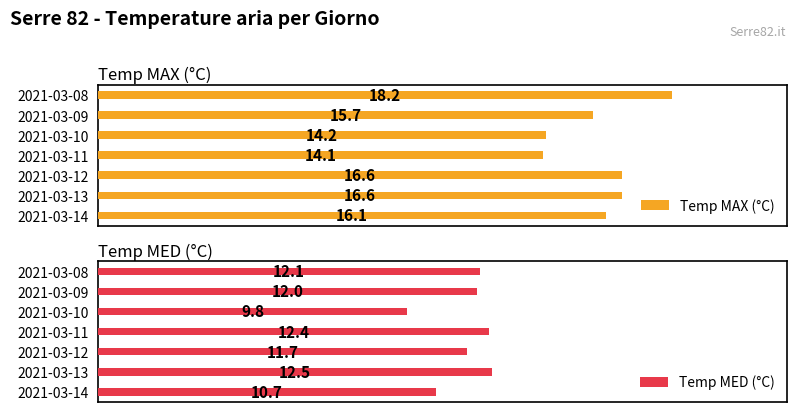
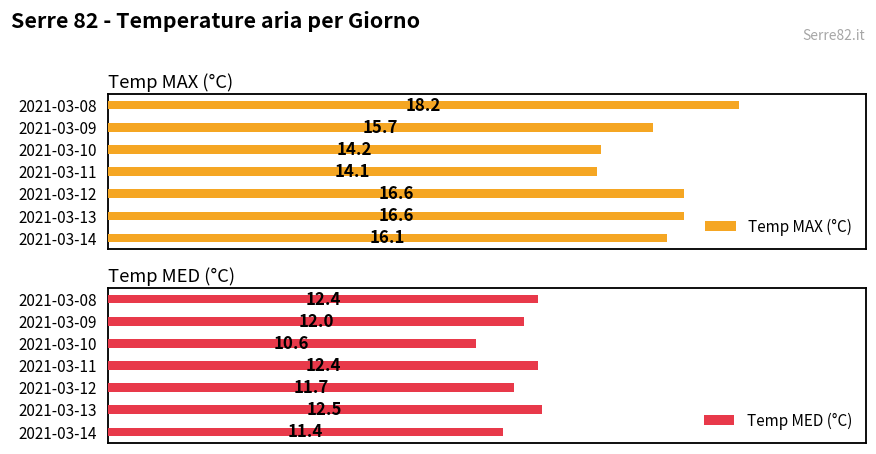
Temp MED (°C), 2021-03-08: 12.1 -> 12.4
Temp MED (°C), 2021-03-10: 9.8 -> 10.6
Temp MED (°C), 2021-03-14: 10.7 -> 11.4
